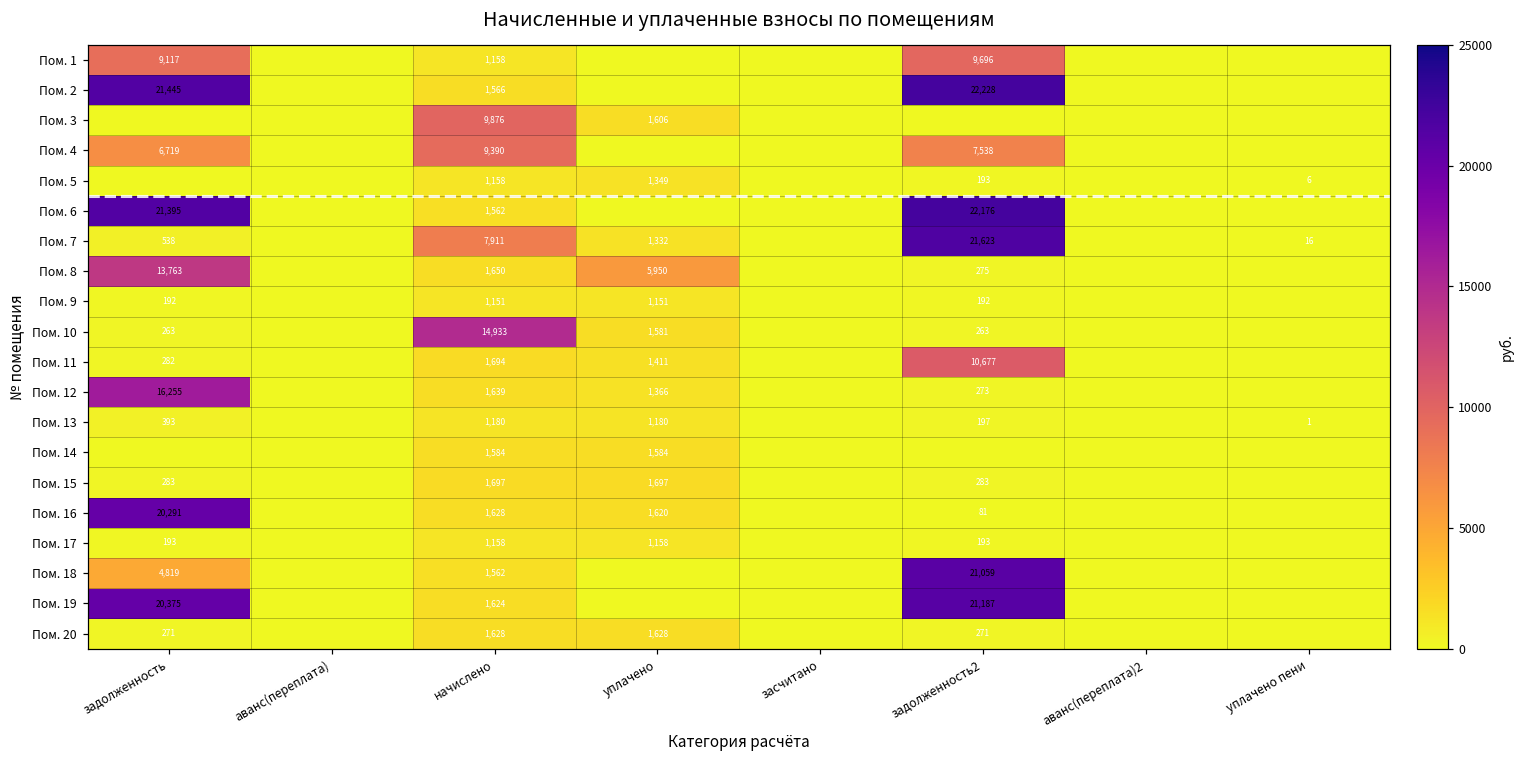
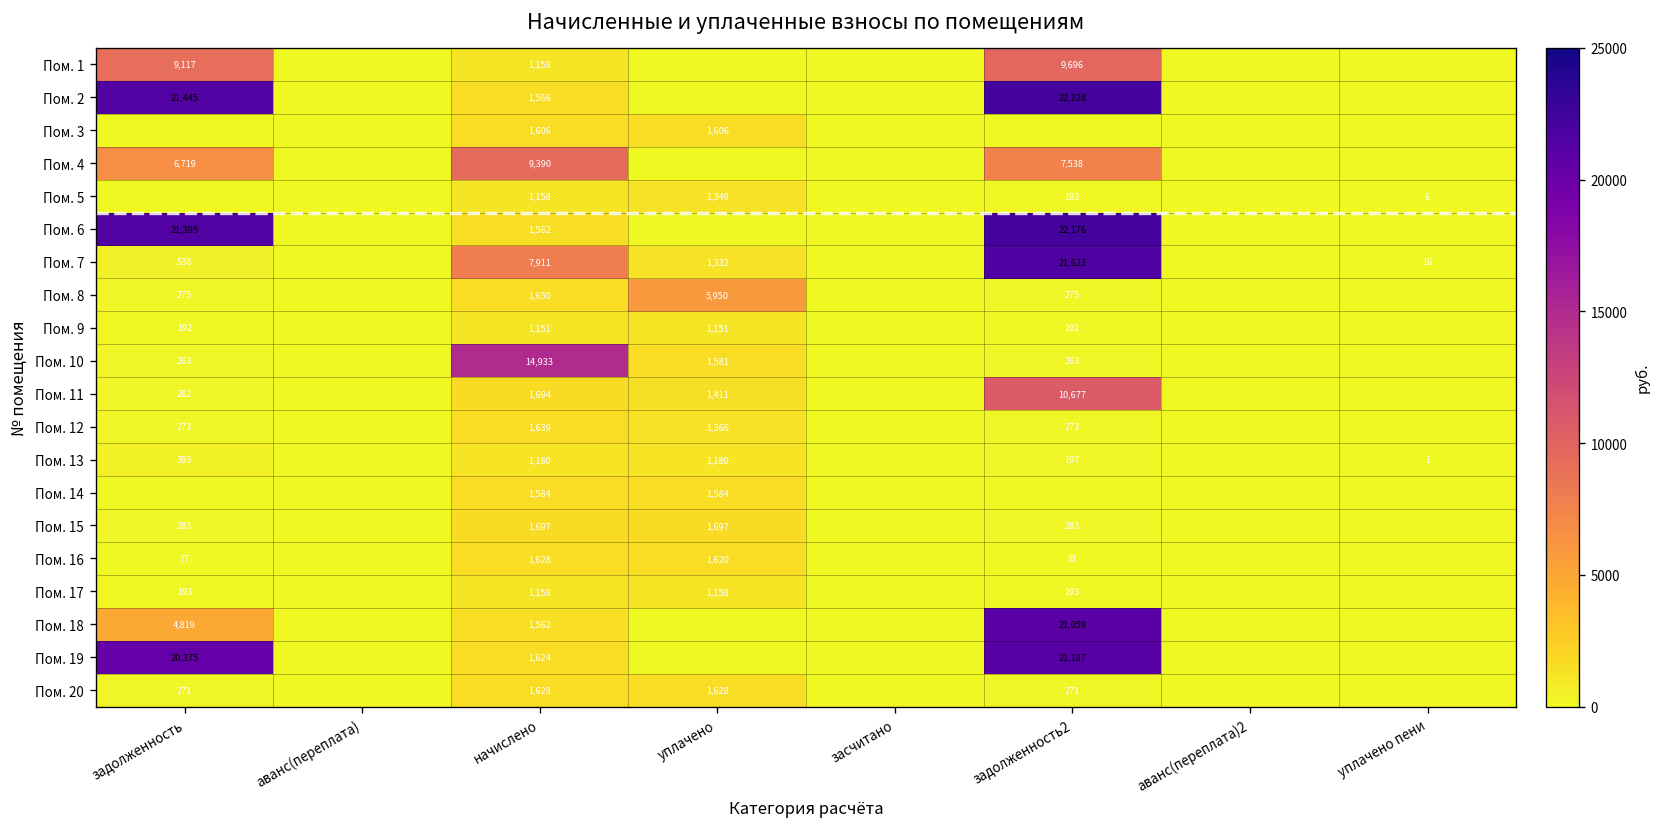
Пом. 3, начислено: 9,876 -> 1,606
Пом. 8, задолженность: 13,763 -> 275
Пом. 12, задолженность: 16,255 -> 273
Пом. 16, задолженность: 20,291 -> 77
